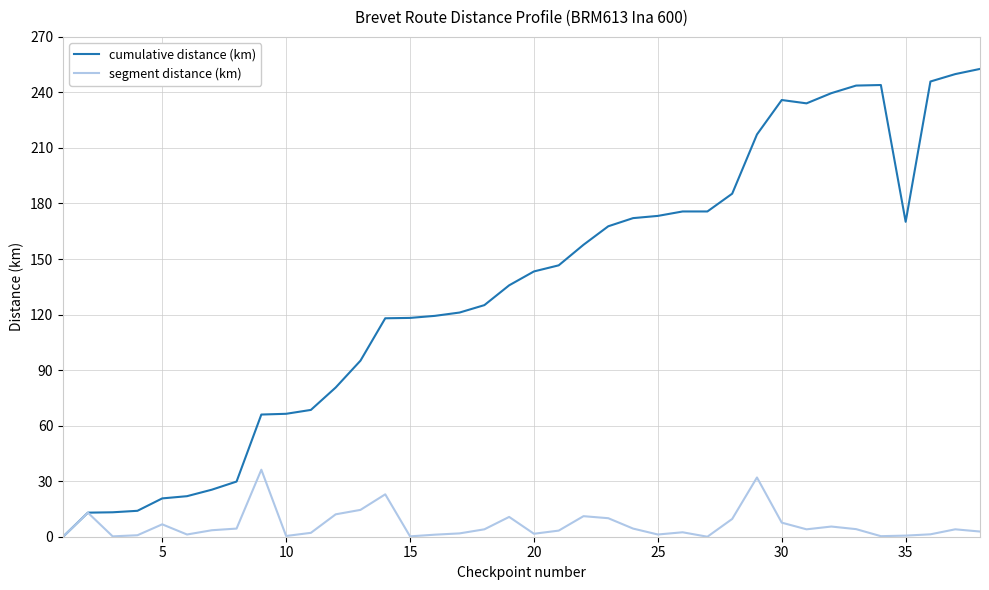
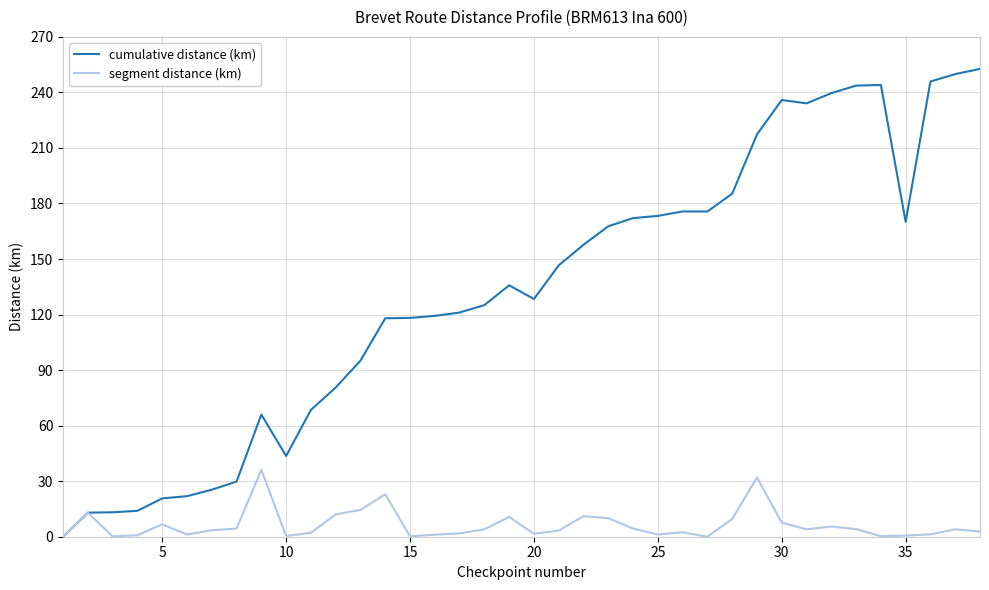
cumulative distance (km), 10: 66 -> 44
cumulative distance (km), 20: 143 -> 128
